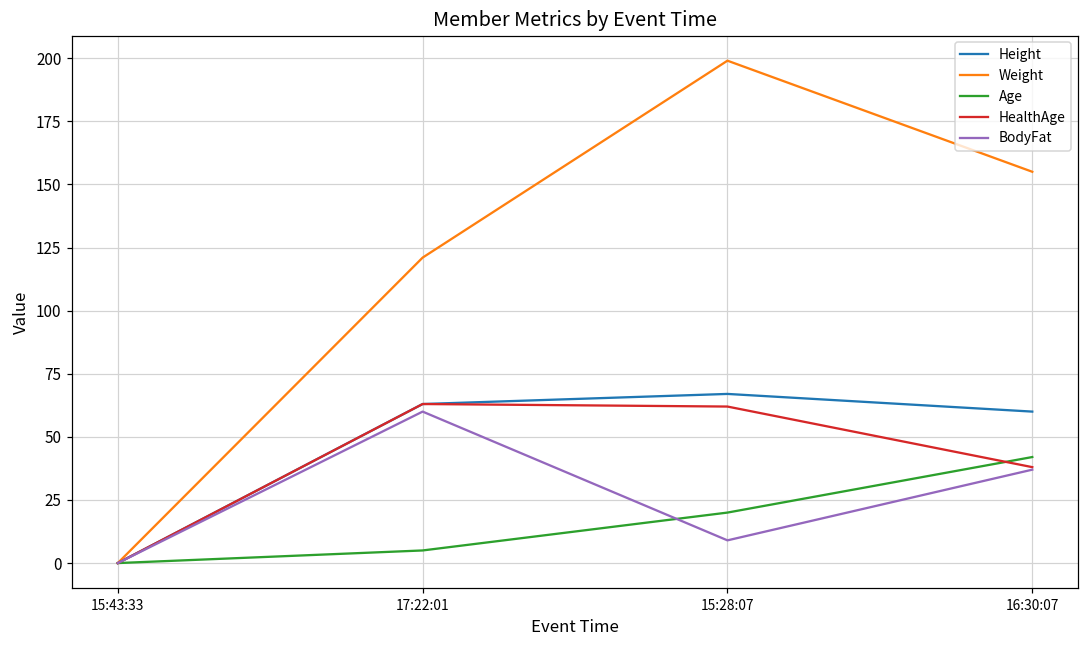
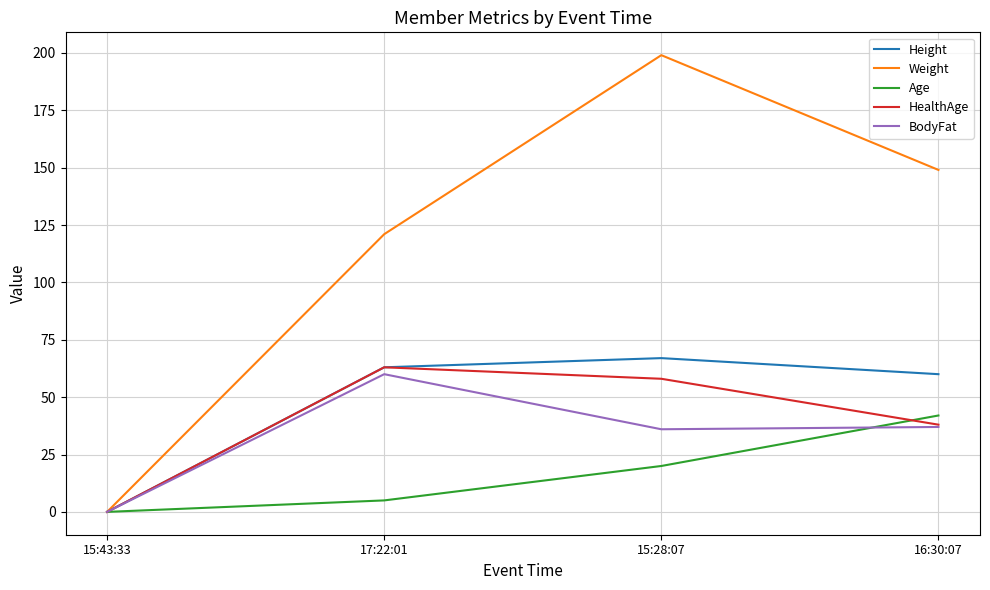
HealthAge, 15:28:07: 62 -> 58
BodyFat, 15:28:07: 9 -> 36
Weight, 16:30:07: 155 -> 149
